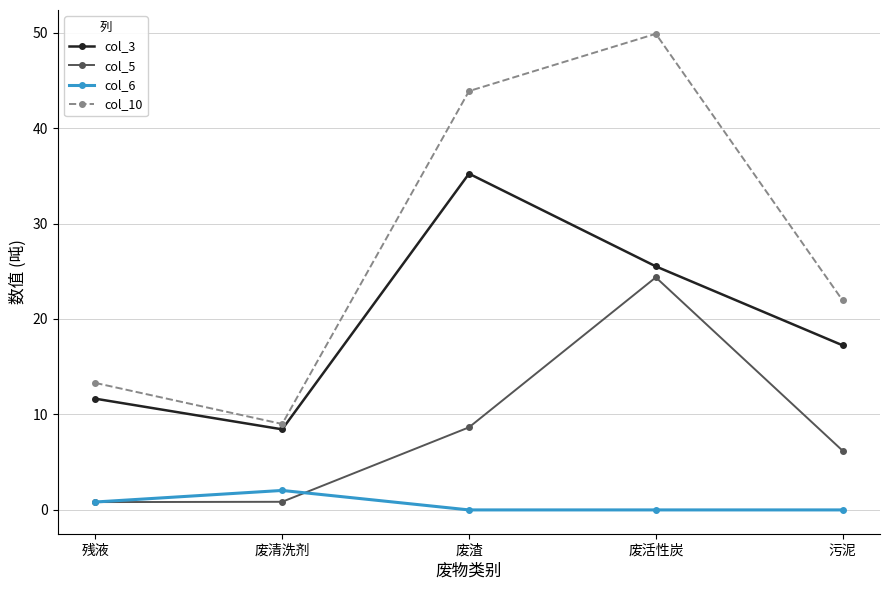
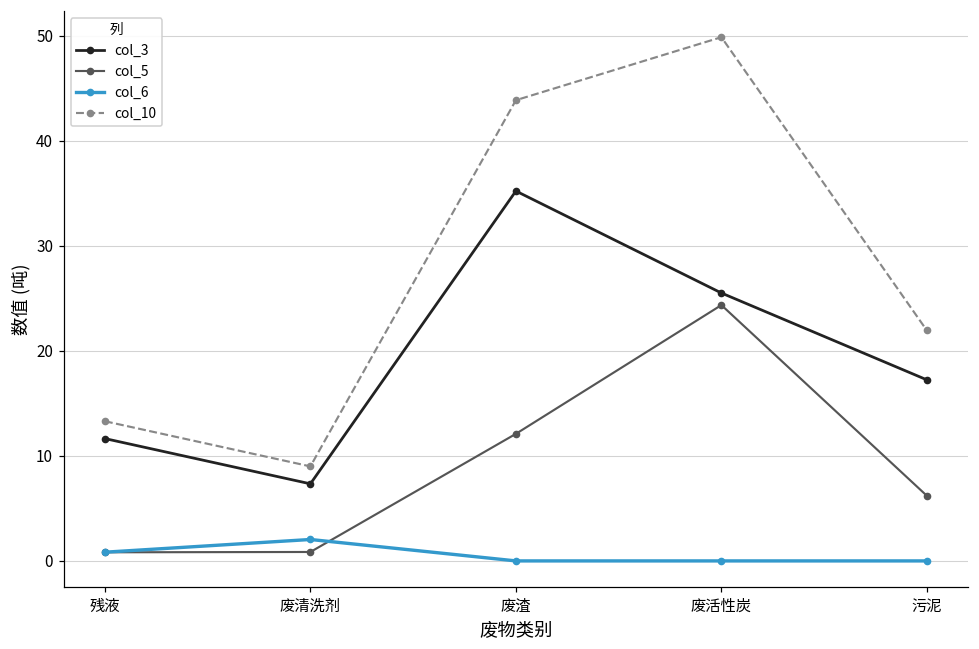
col_3, 废清洗剂: 8 -> 7
col_5, 废渣: 9 -> 12
